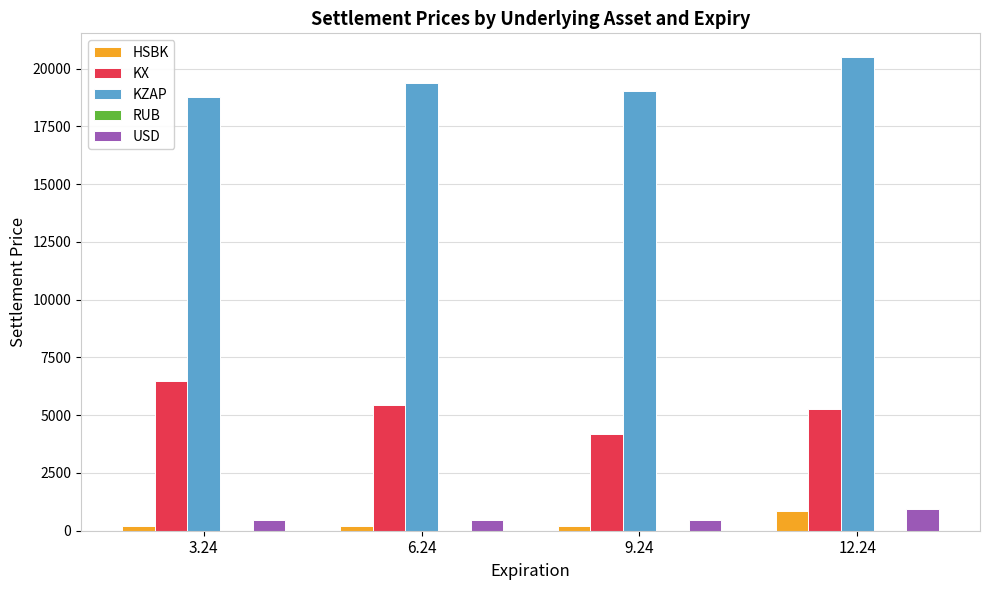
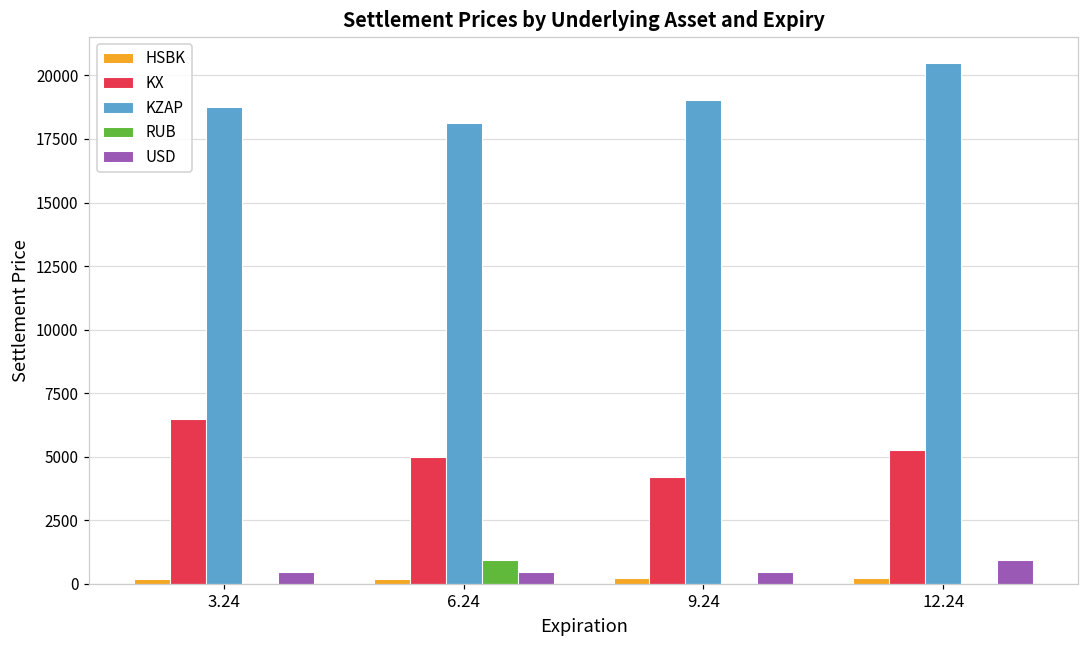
KX, 6.24: 5400 -> 5000
KZAP, 6.24: 19400 -> 18100
RUB, 6.24: 0 -> 900
HSBK, 12.24: 900 -> 200
